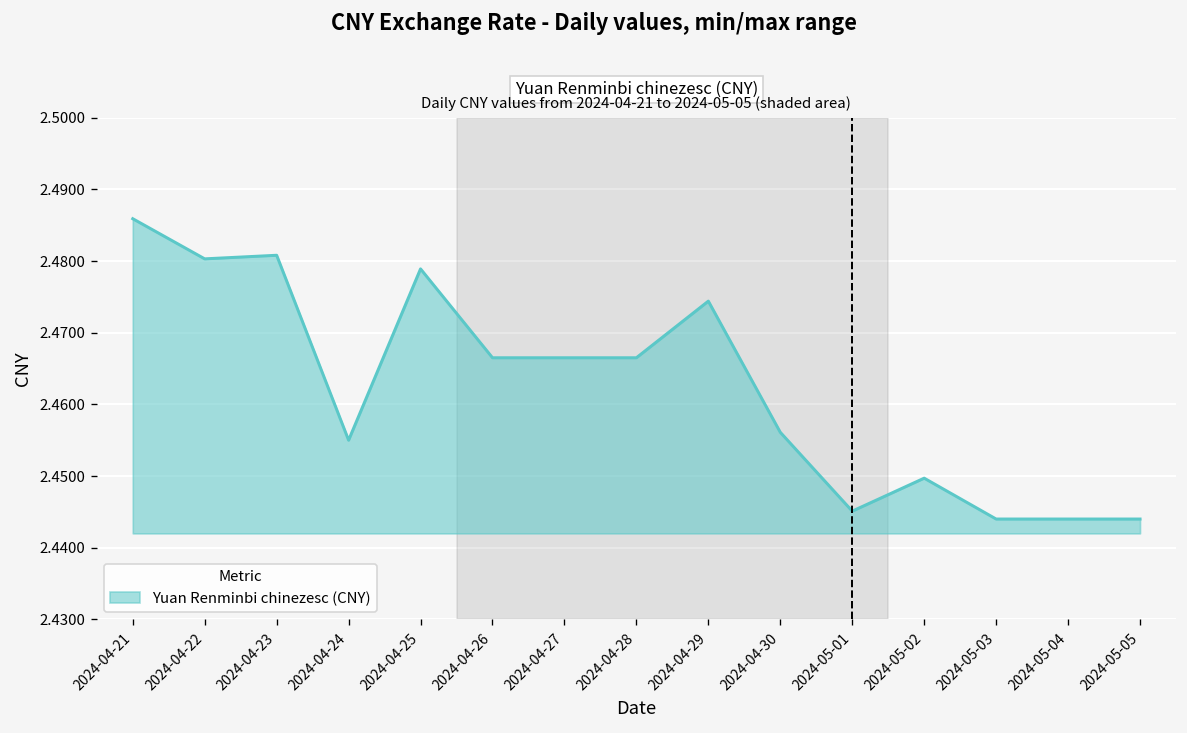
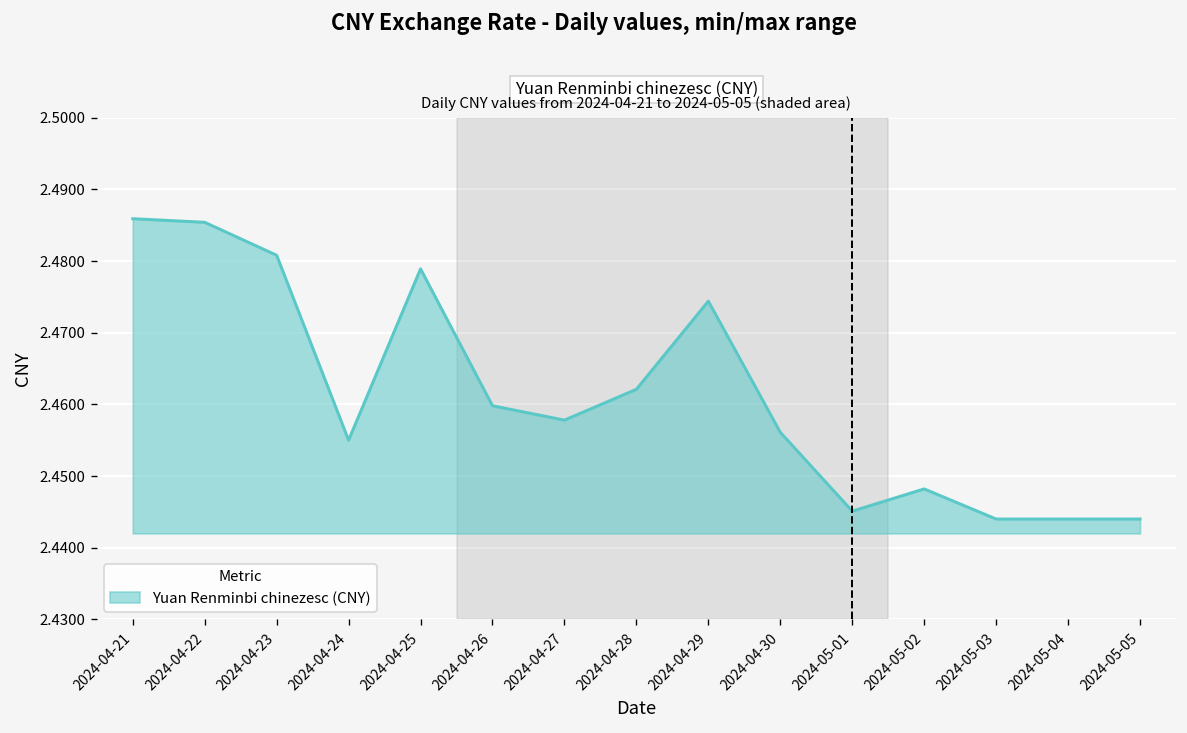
2024-04-22: 2.480 -> 2.485
2024-04-26: 2.467 -> 2.460
2024-04-27: 2.467 -> 2.458
2024-04-28: 2.467 -> 2.462
2024-05-02: 2.450 -> 2.448
